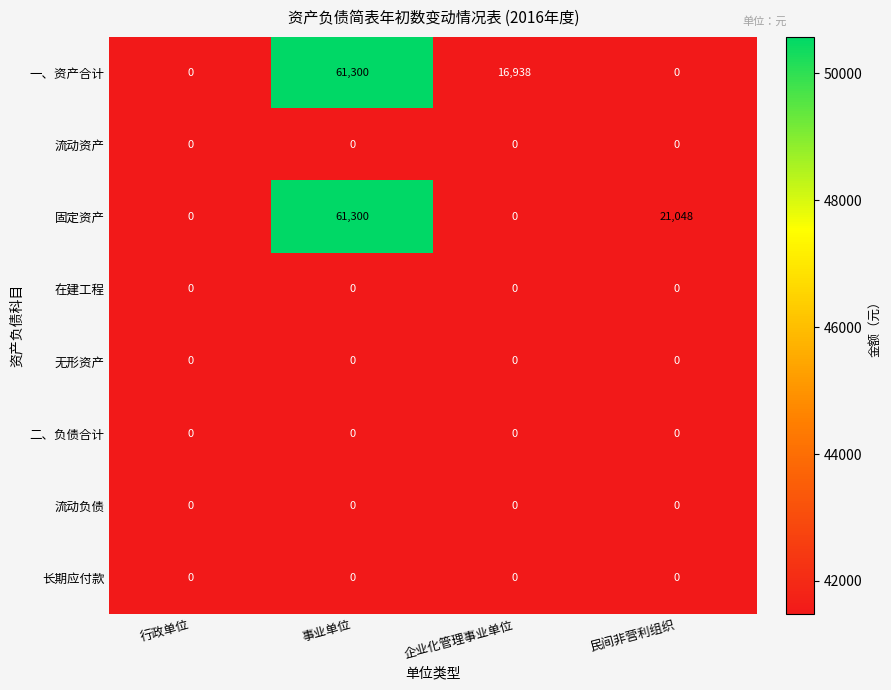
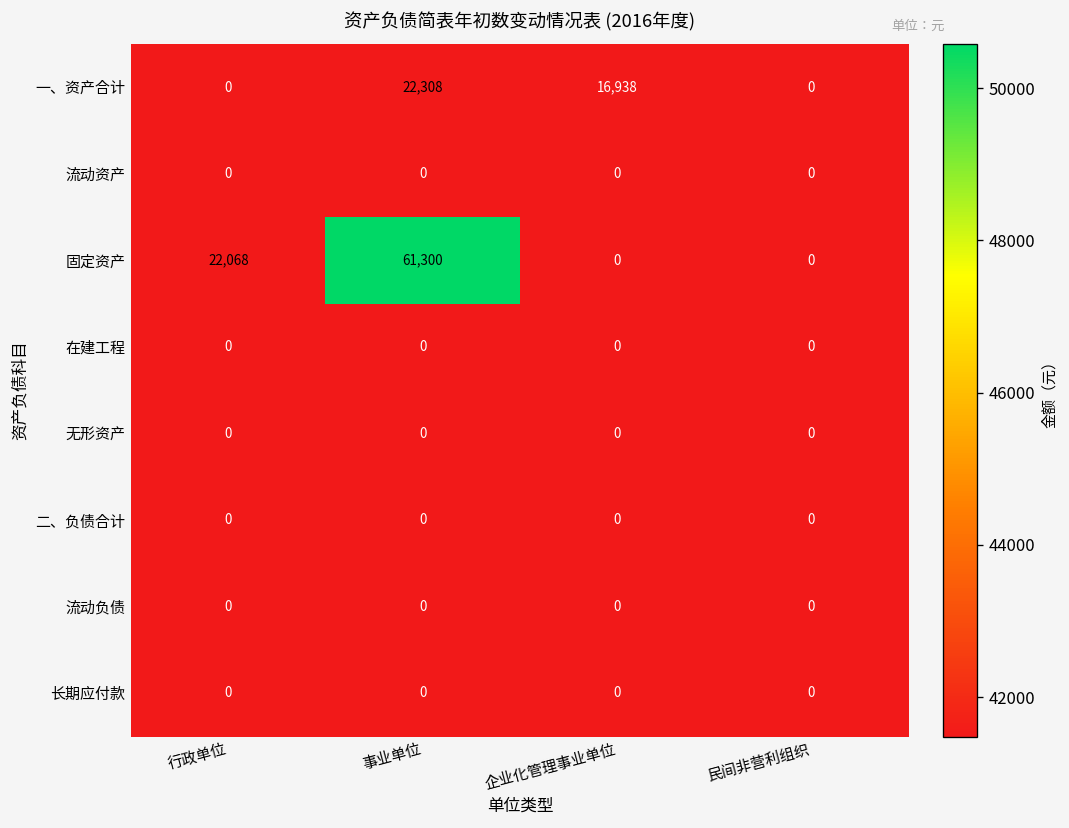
一、资产合计, 事业单位: 61,300 -> 22,308
固定资产, 行政单位: 0 -> 22,068
固定资产, 民间非营利组织: 21,048 -> 0
